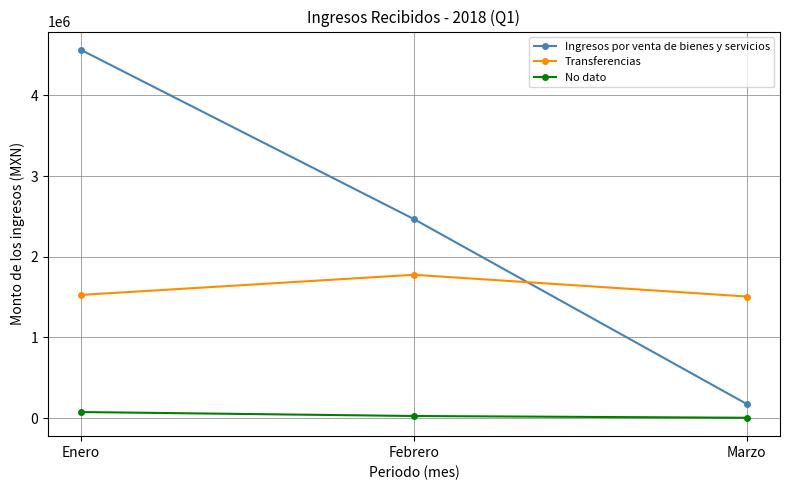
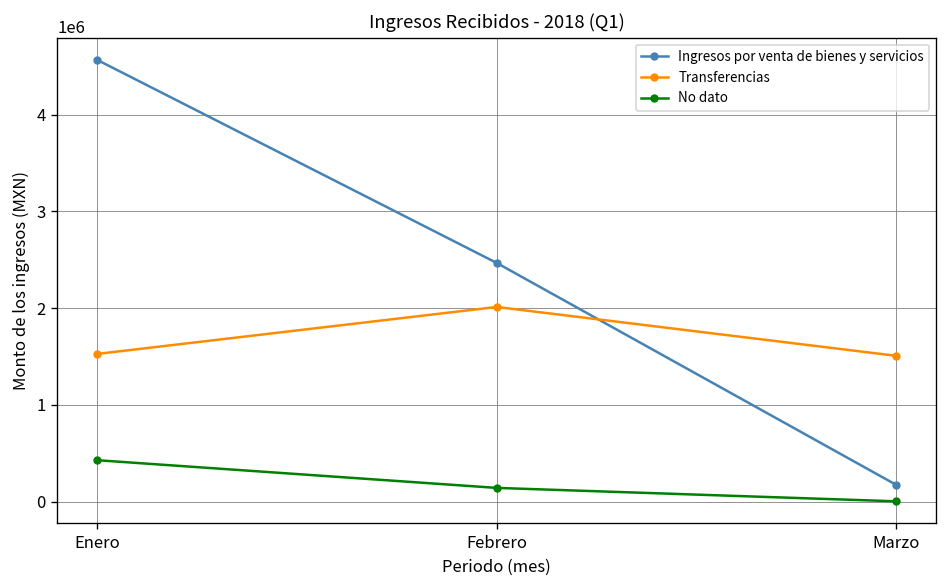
No dato, Enero: 100000 -> 400000
Transferencias, Febrero: 1800000 -> 2000000
No dato, Febrero: 0 -> 100000
